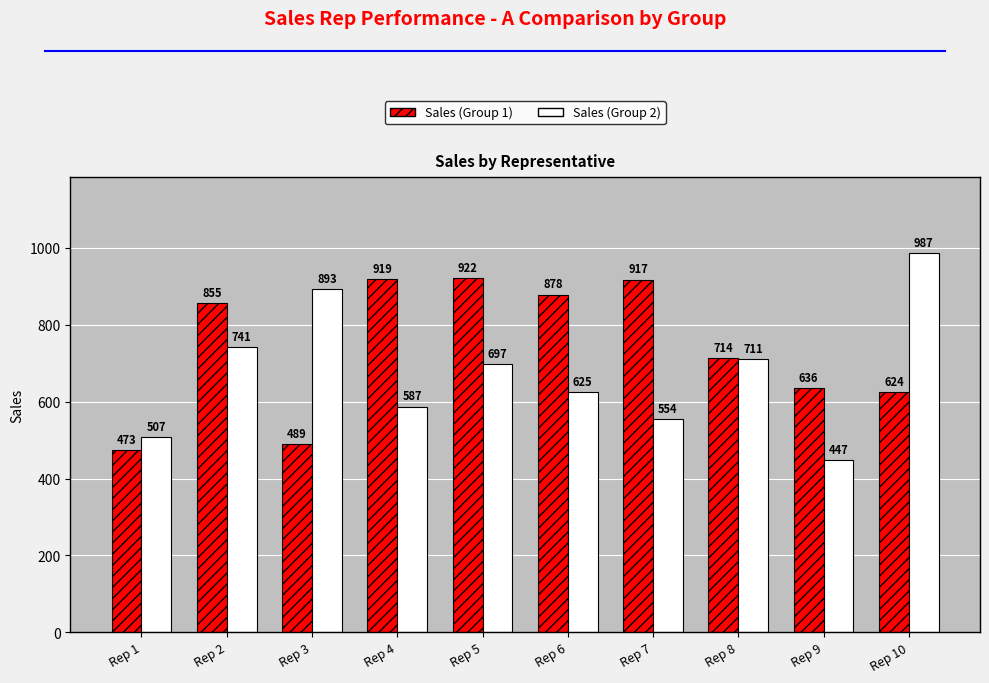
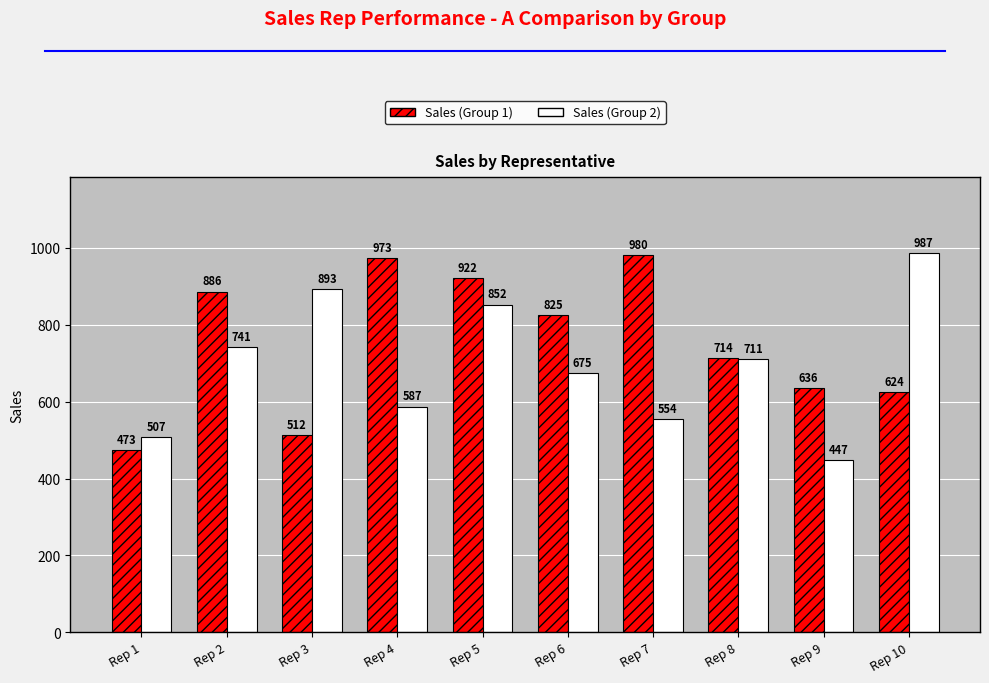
Sales (Group 1), Rep 2: 855 -> 886
Sales (Group 1), Rep 3: 489 -> 512
Sales (Group 1), Rep 4: 919 -> 973
Sales (Group 2), Rep 5: 697 -> 852
Sales (Group 1), Rep 6: 878 -> 825
Sales (Group 2), Rep 6: 625 -> 675
Sales (Group 1), Rep 7: 917 -> 980
